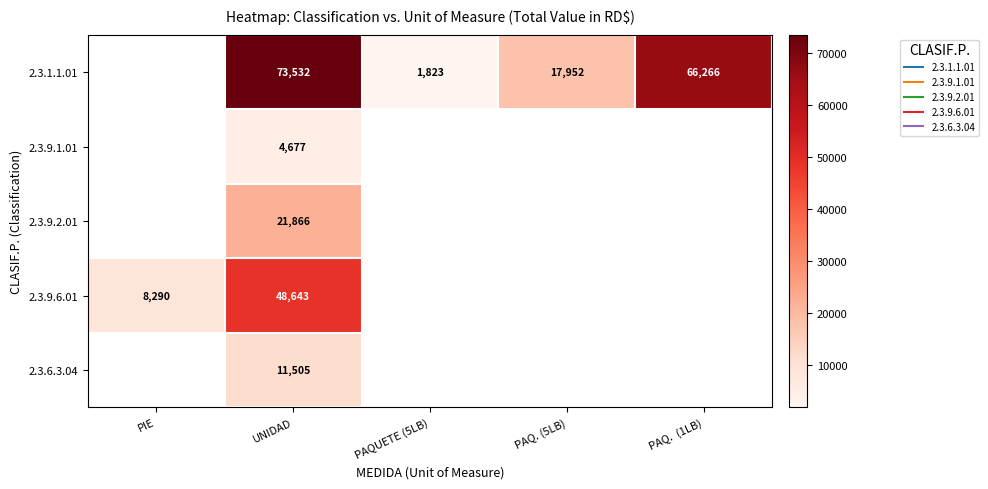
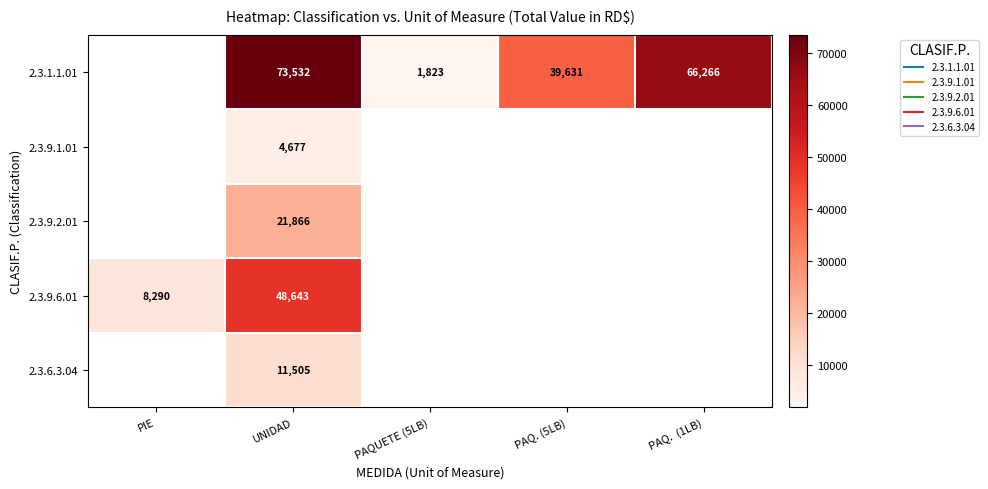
2.3.1.1.01, PAQ. (5LB): 17,952 -> 39,631
